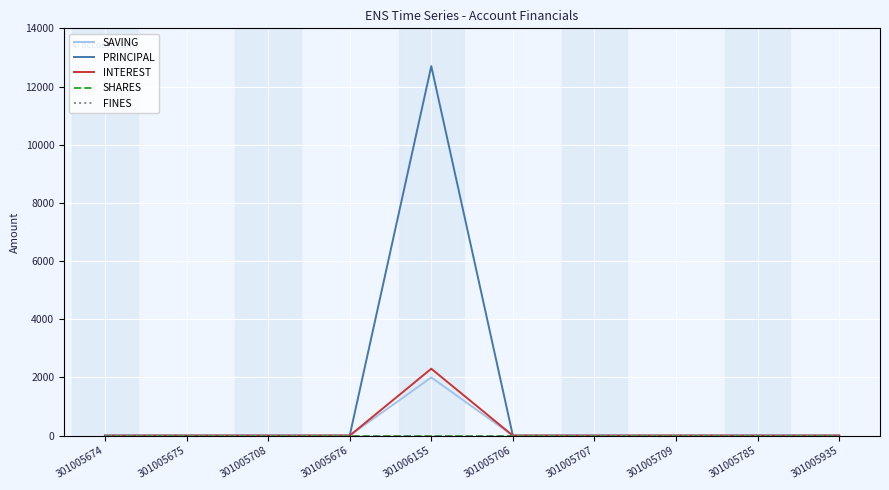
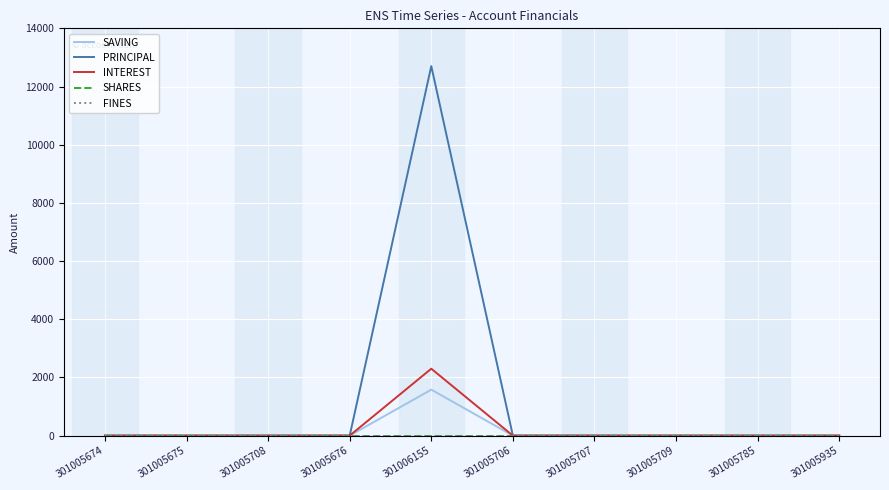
SAVING, 301006155: 2000 -> 1600
